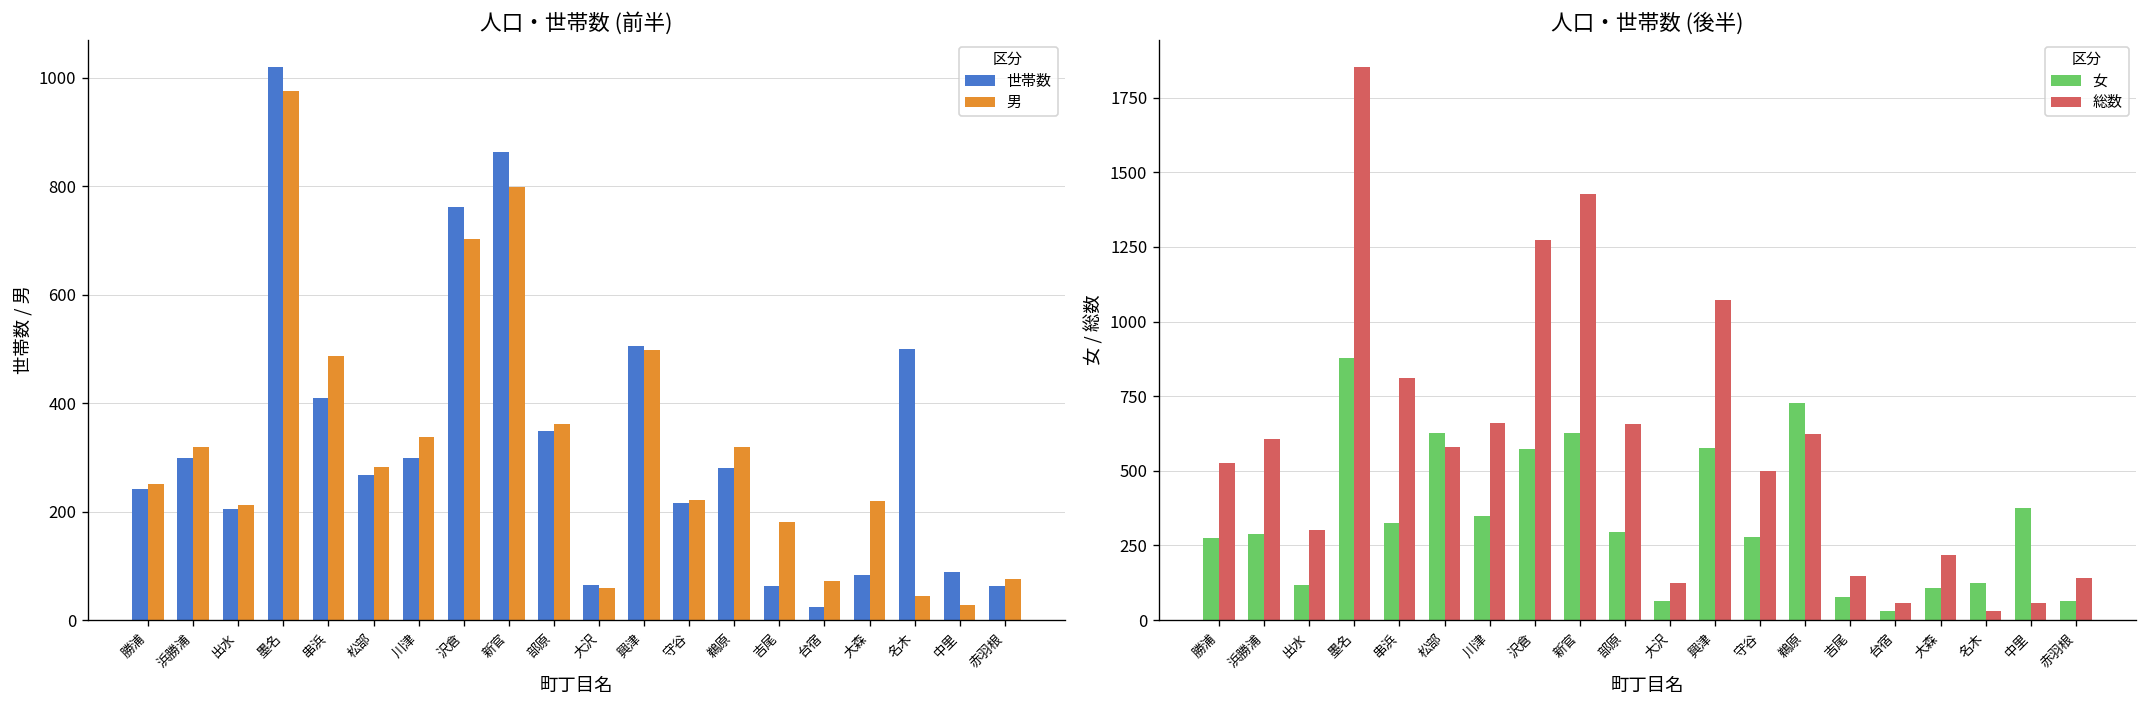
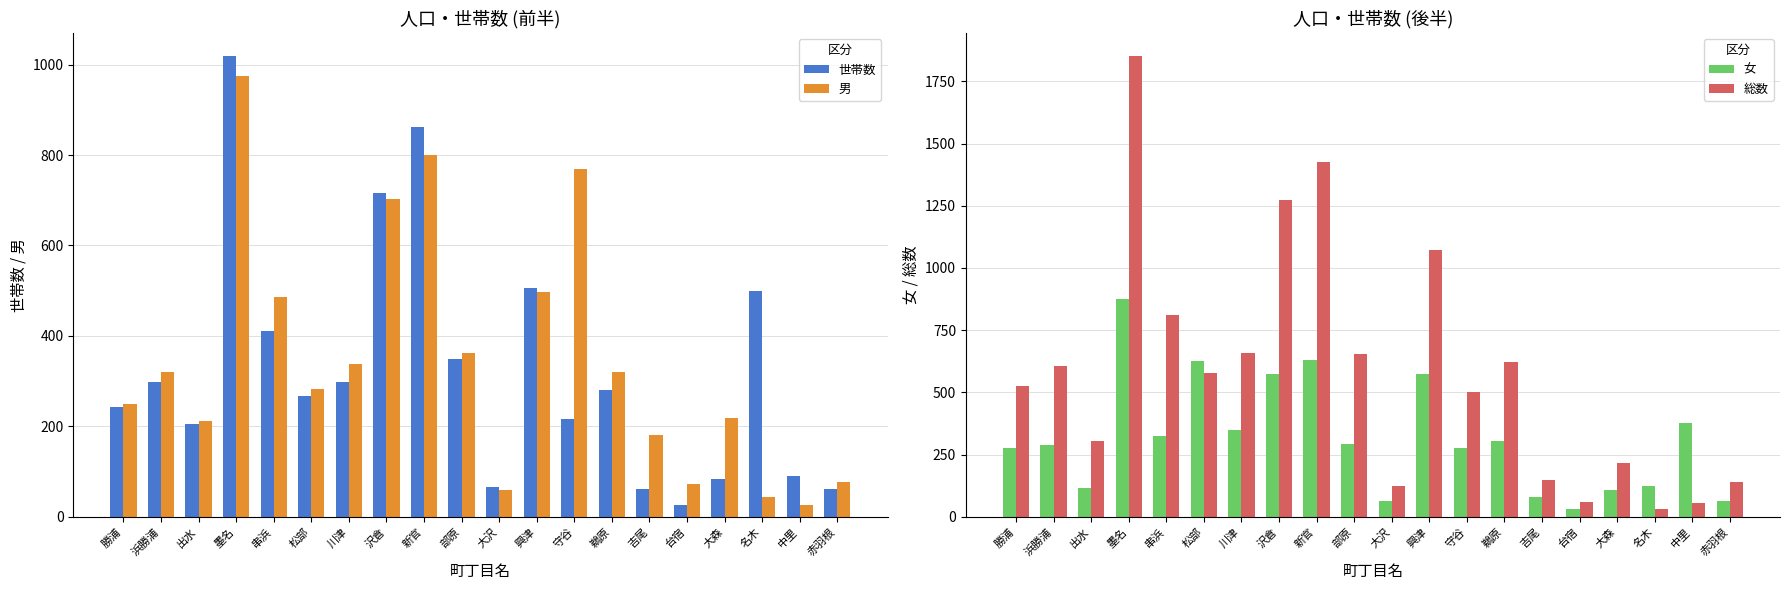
人口・世帯数 (前半), 世帯数, 沢倉: 760 -> 720
人口・世帯数 (前半), 男, 守谷: 220 -> 770
人口・世帯数 (後半), 女, 鵜原: 730 -> 300
